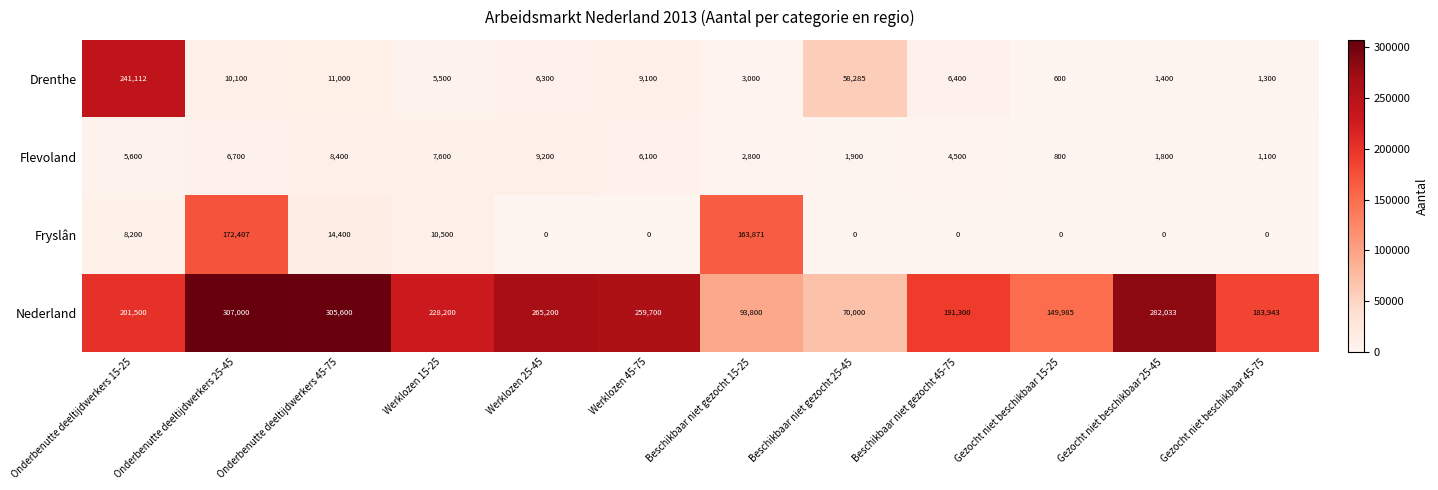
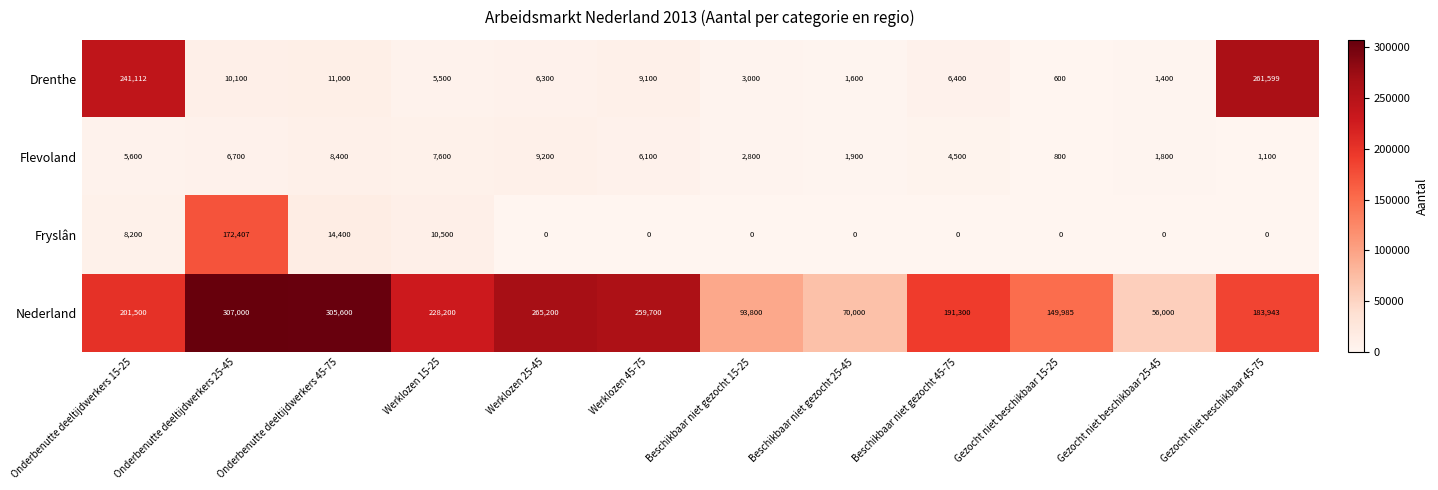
Drenthe, Beschikbaar niet gezocht 25-45: 58,285 -> 1,600
Drenthe, Gezocht niet beschikbaar 45-75: 1,300 -> 261,599
Fryslân, Beschikbaar niet gezocht 15-25: 163,871 -> 0
Nederland, Gezocht niet beschikbaar 25-45: 282,033 -> 56,000
